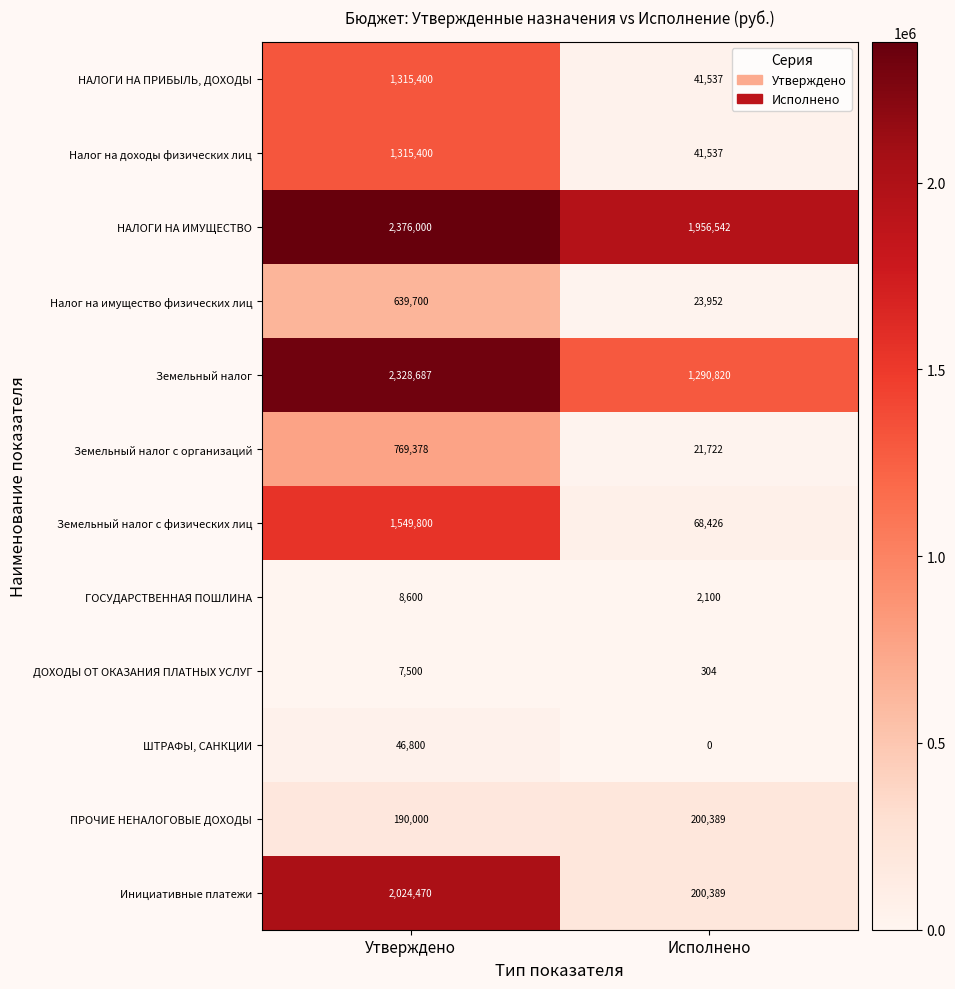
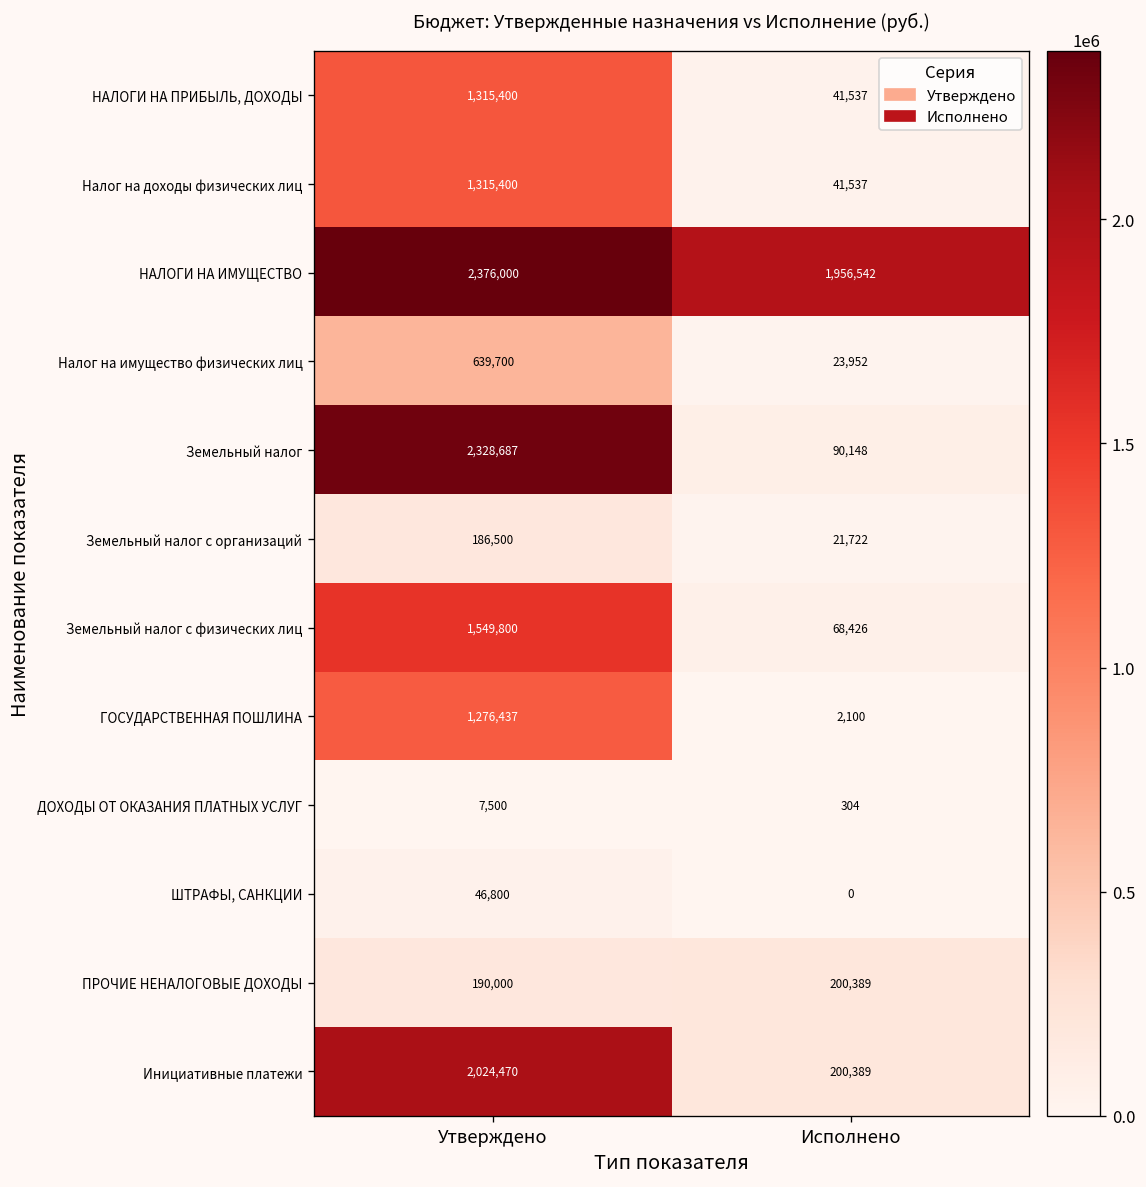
Земельный налог, Исполнено: 1,290,820 -> 90,148
Земельный налог с организаций, Утверждено: 769,378 -> 186,500
ГОСУДАРСТВЕННАЯ ПОШЛИНА, Утверждено: 8,600 -> 1,276,437
